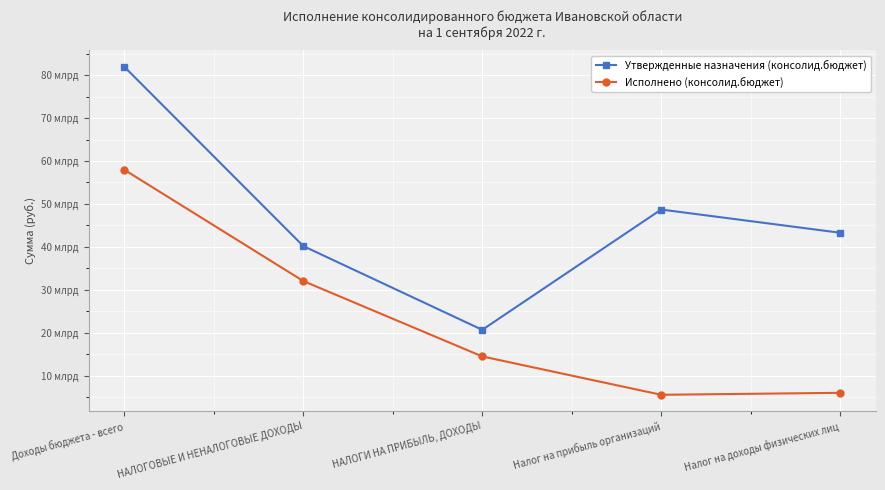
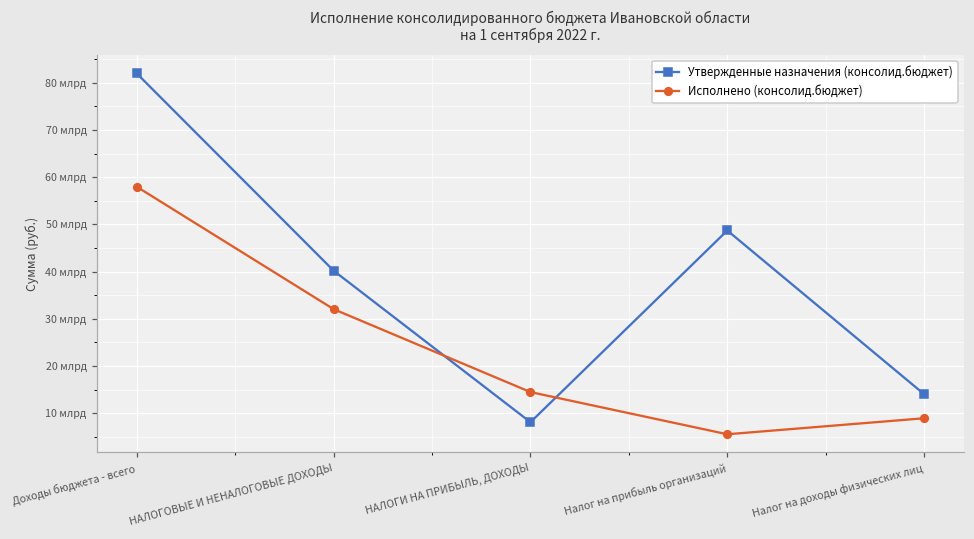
Утвержденные назначения (консолид.бюджет), НАЛОГИ НА ПРИБЫЛЬ, ДОХОДЫ: 21 млрд -> 8 млрд
Утвержденные назначения (консолид.бюджет), Налог на доходы физических лиц: 43 млрд -> 14 млрд
Исполнено (консолид.бюджет), Налог на доходы физических лиц: 6 млрд -> 9 млрд
